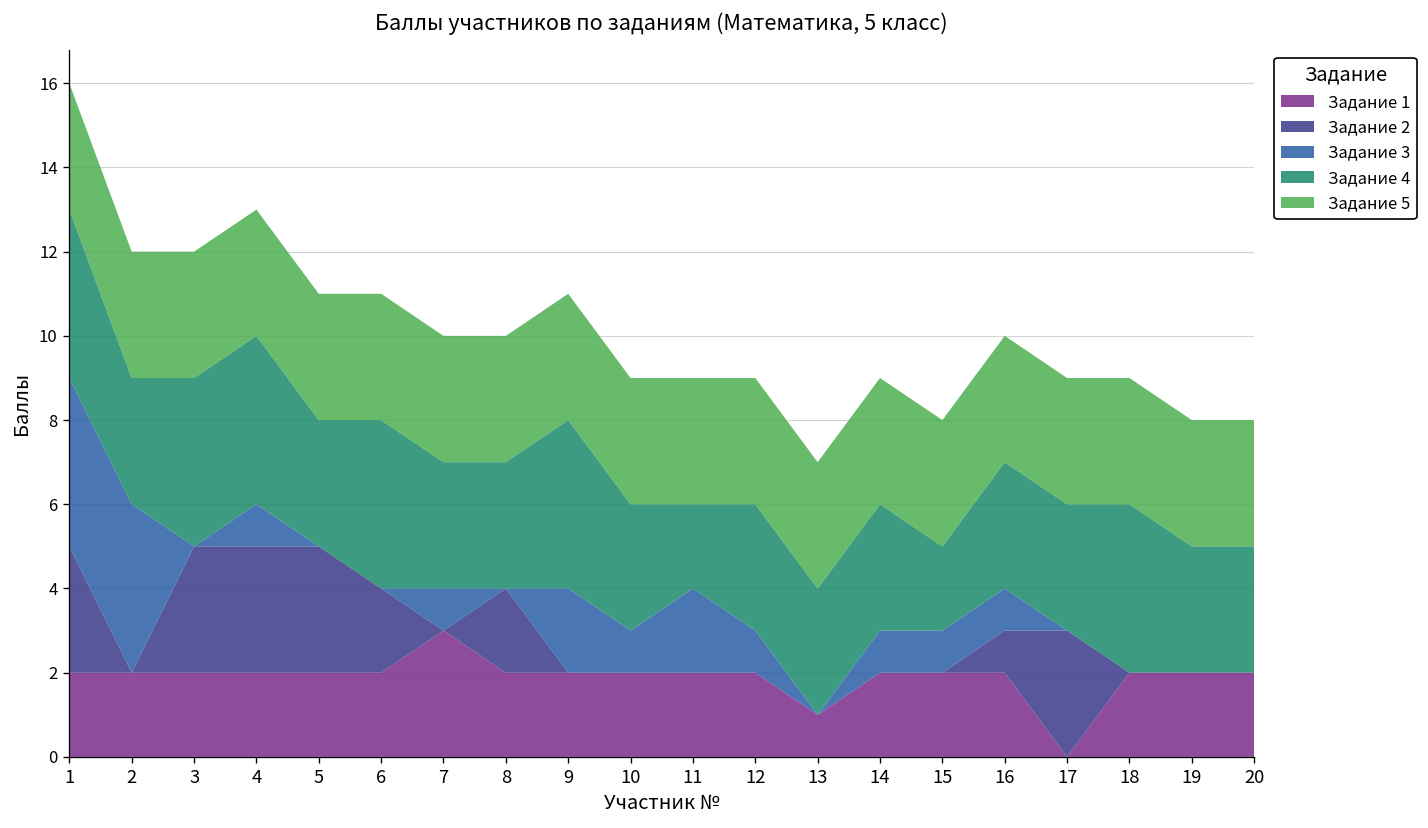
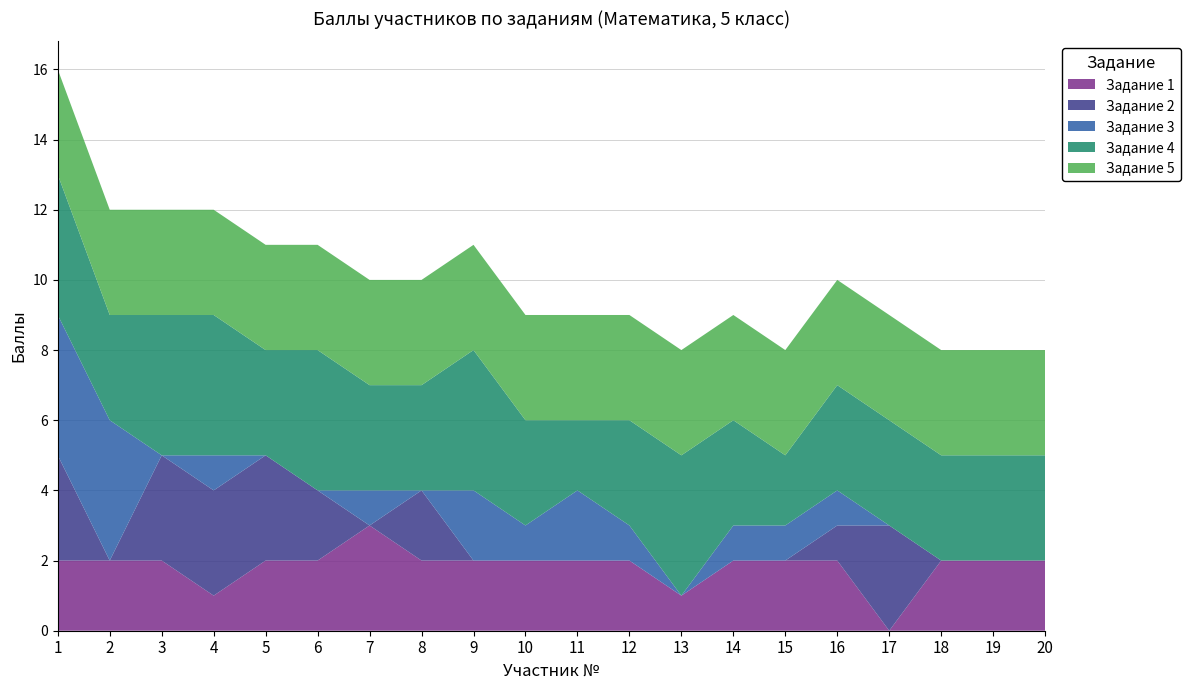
Задание 1, 4: 2 -> 1
Задание 4, 13: 3 -> 4
Задание 4, 18: 4 -> 3
